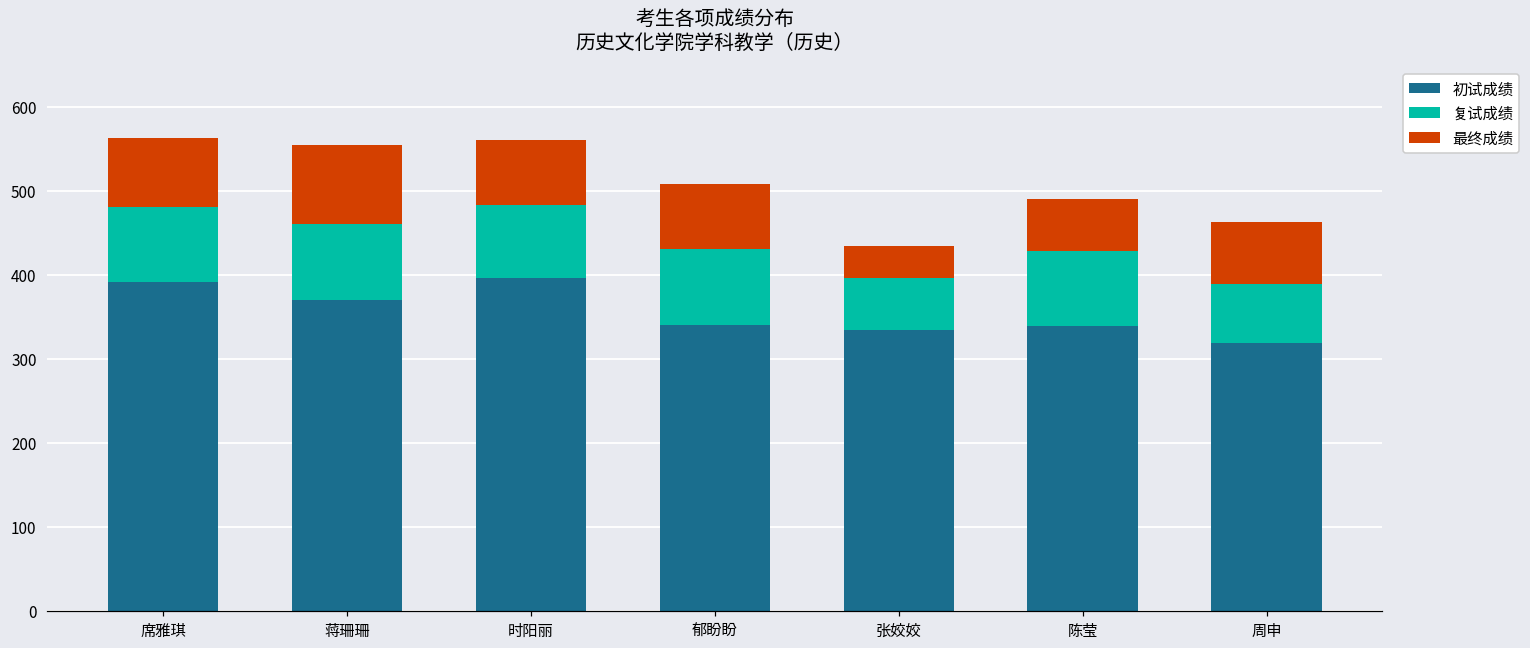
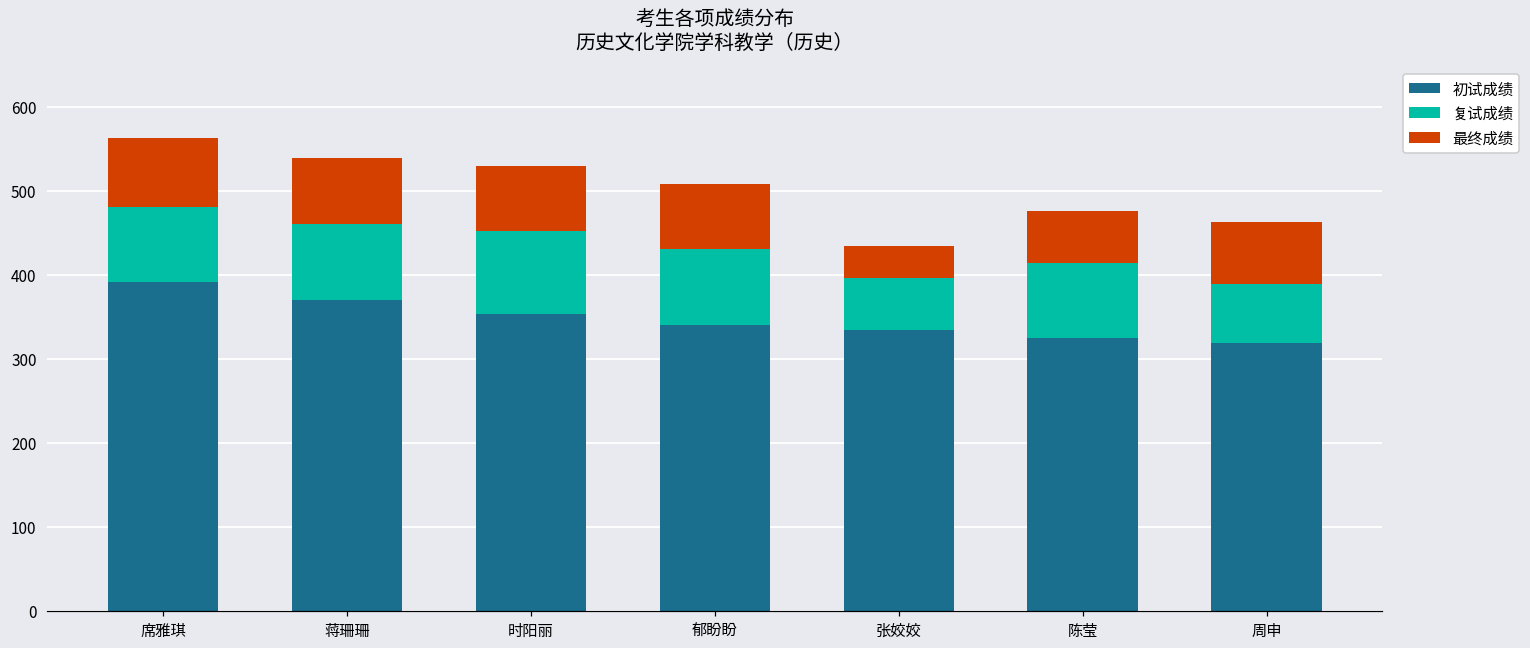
最终成绩, 蒋珊珊: 90 -> 80
初试成绩, 时阳丽: 400 -> 350
复试成绩, 时阳丽: 90 -> 100
初试成绩, 陈莹: 340 -> 330
